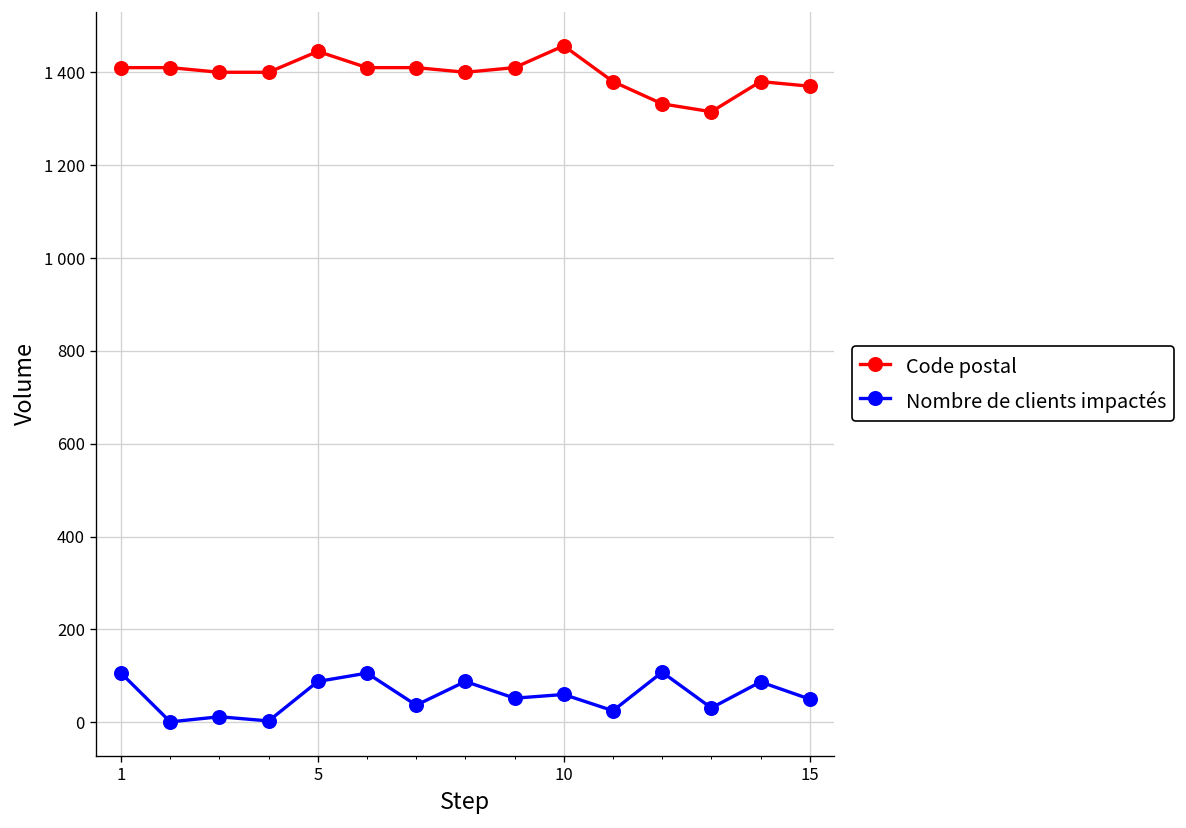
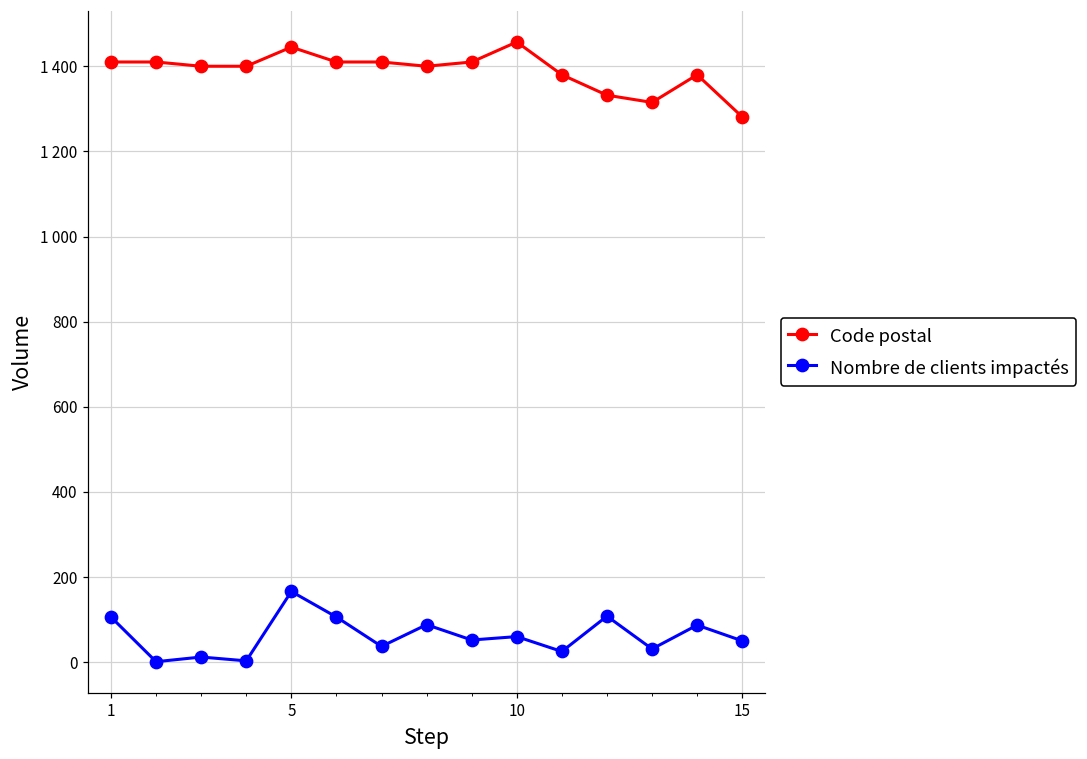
Nombre de clients impactés, 5: 90 -> 170
Code postal, 15: 1370 -> 1280
